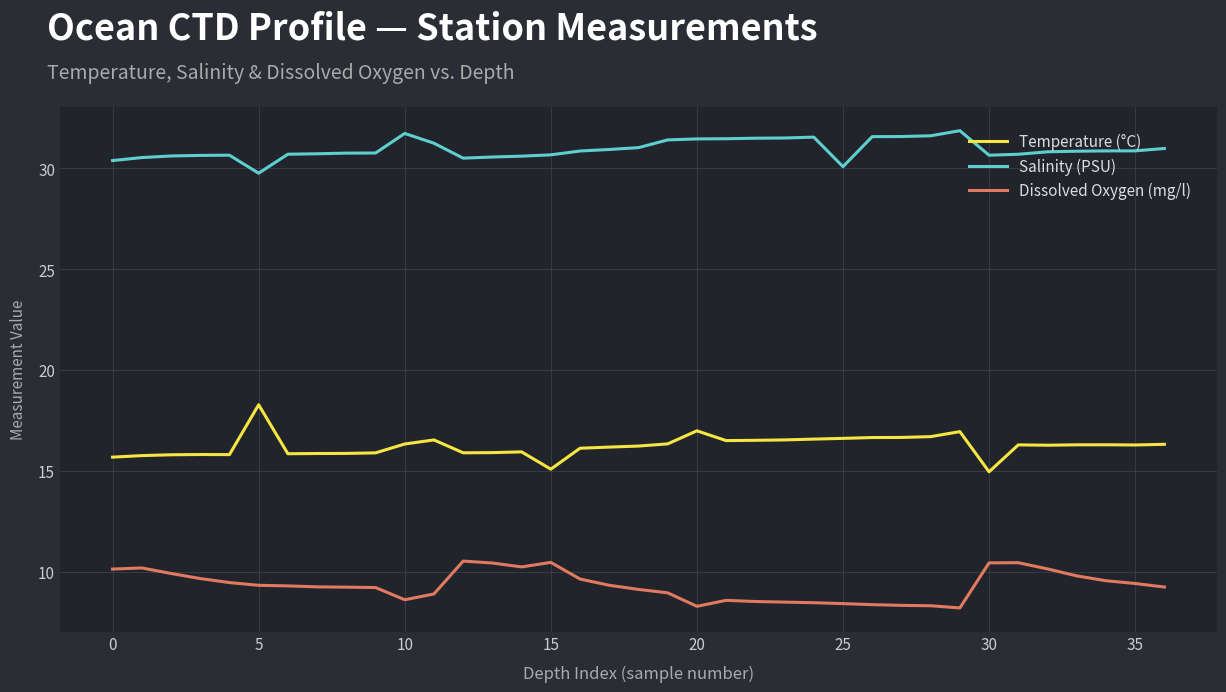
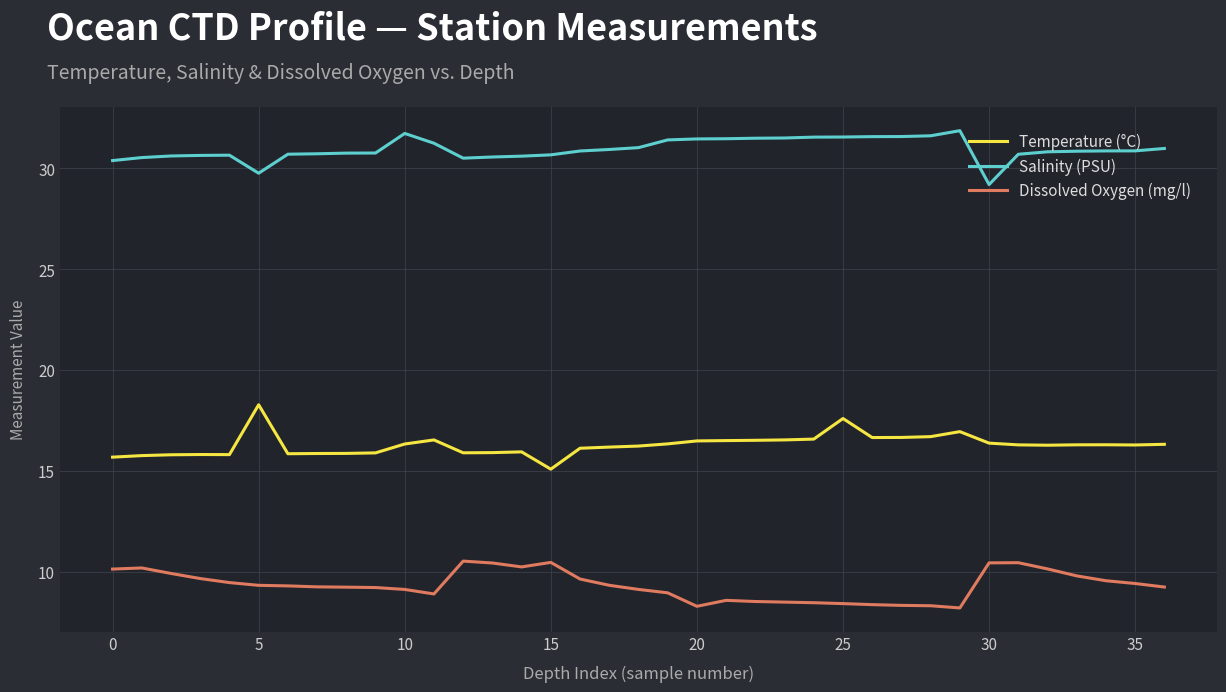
Dissolved Oxygen (mg/l), 10: 8.6 -> 9.1
Temperature (°C), 20: 17.0 -> 16.5
Temperature (°C), 25: 16.6 -> 17.6
Salinity (PSU), 25: 30.1 -> 31.6
Temperature (°C), 30: 15.0 -> 16.4
Salinity (PSU), 30: 30.7 -> 29.2
